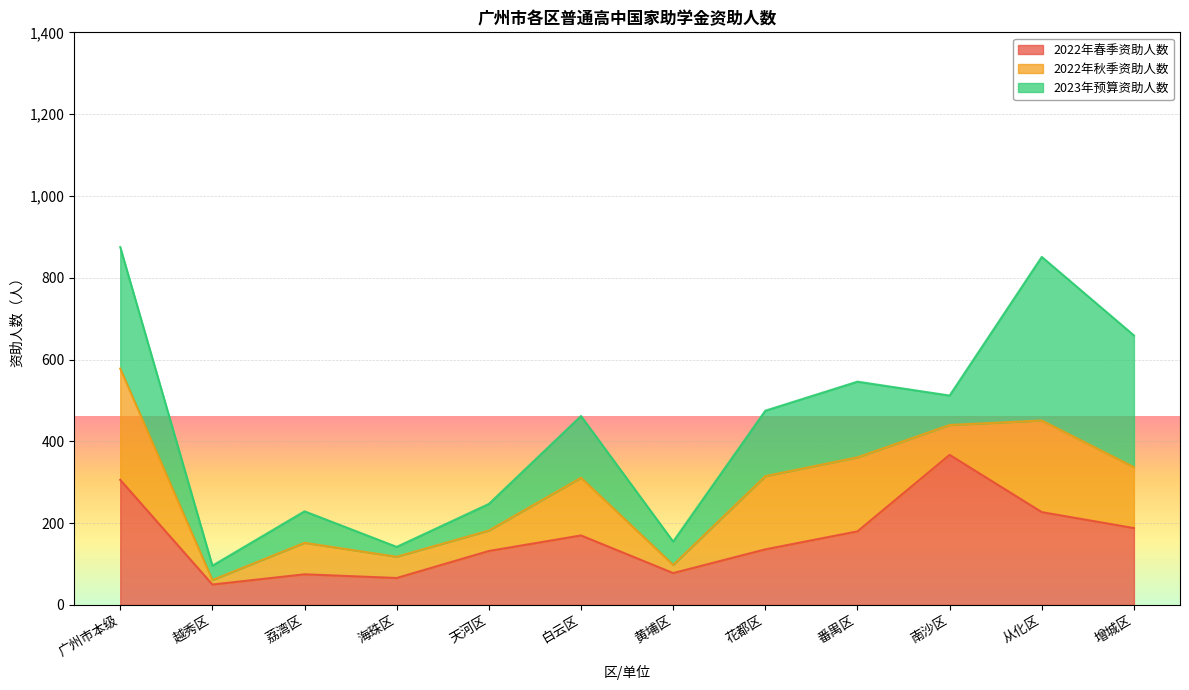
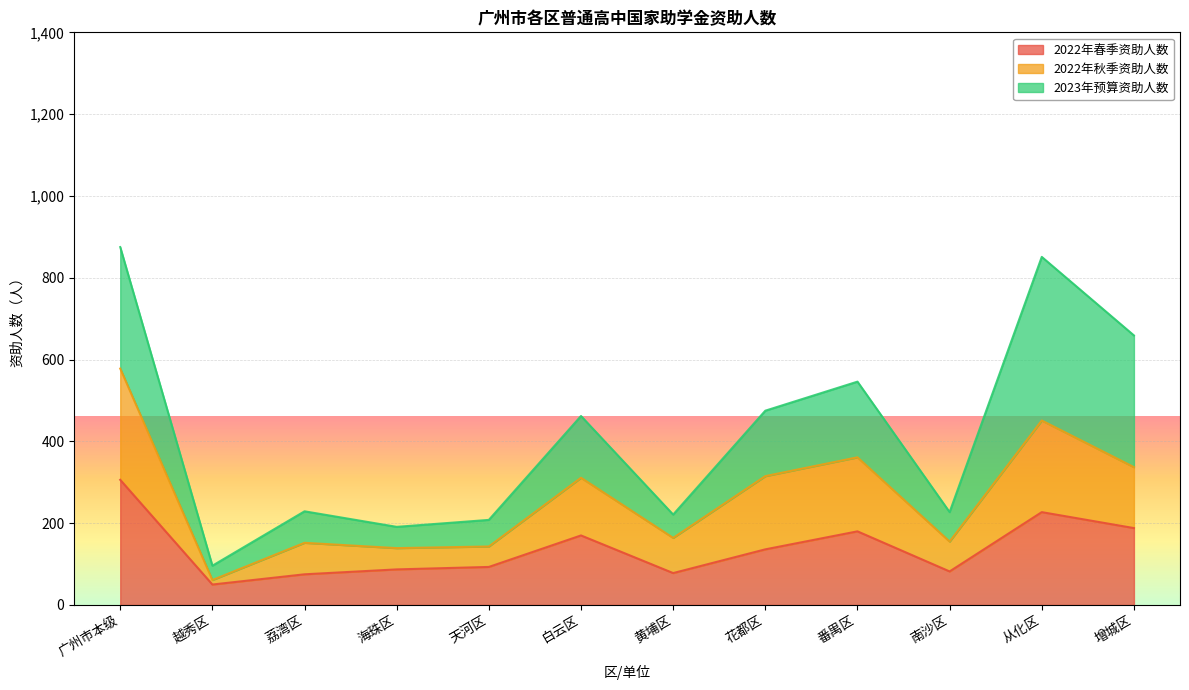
2022年春季资助人数, 海珠区: 70 -> 90
2023年预算资助人数, 海珠区: 20 -> 50
2022年春季资助人数, 天河区: 130 -> 90
2022年秋季资助人数, 黄埔区: 20 -> 90
2022年春季资助人数, 南沙区: 370 -> 80
